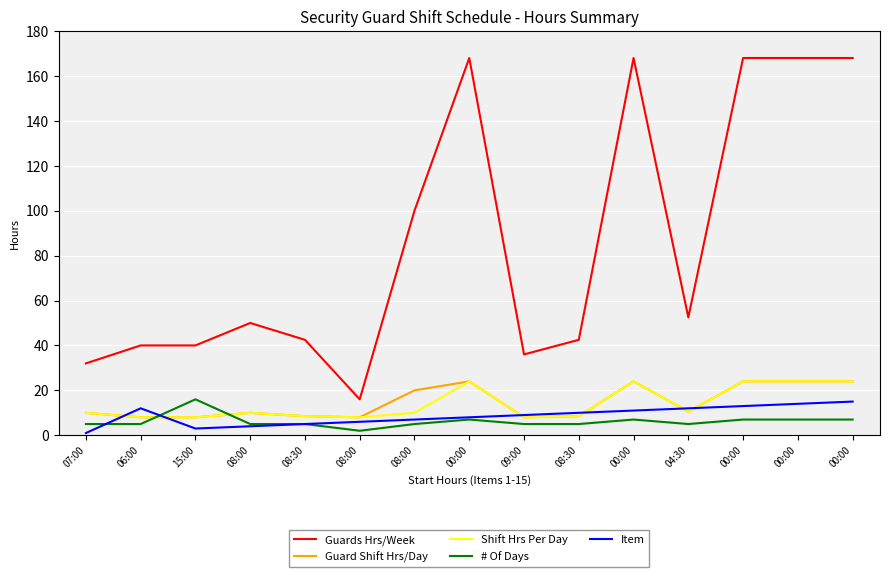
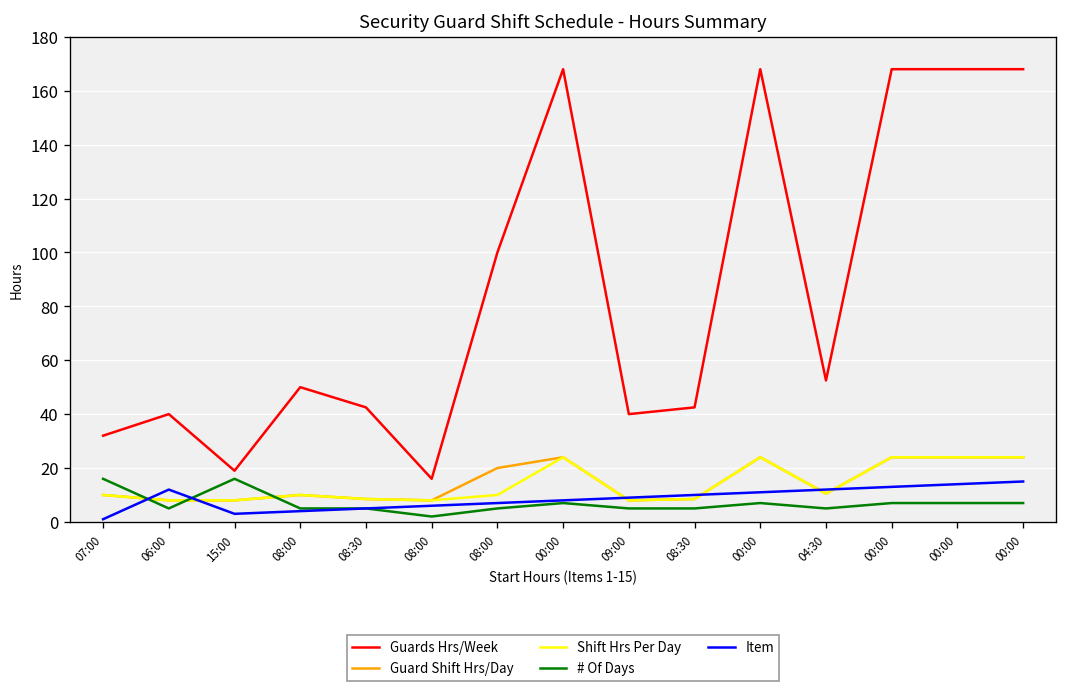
# Of Days, 07:00: 5 -> 16
Guards Hrs/Week, 15:00: 40 -> 19
Guards Hrs/Week, 09:00: 36 -> 40
